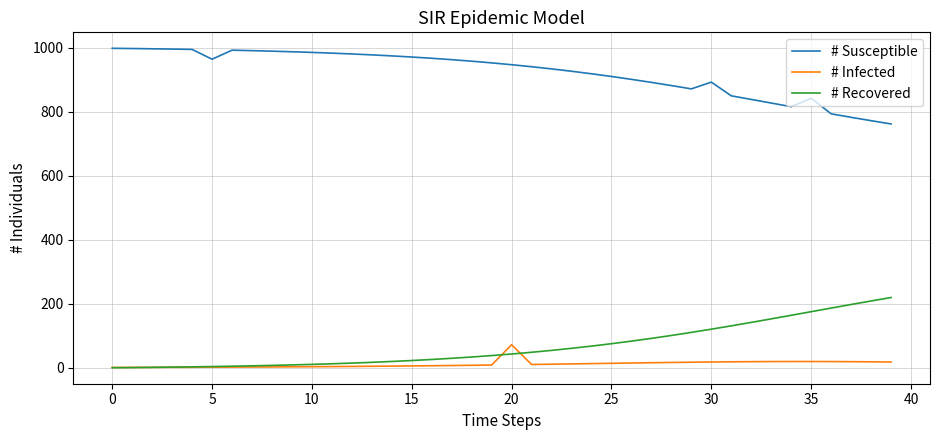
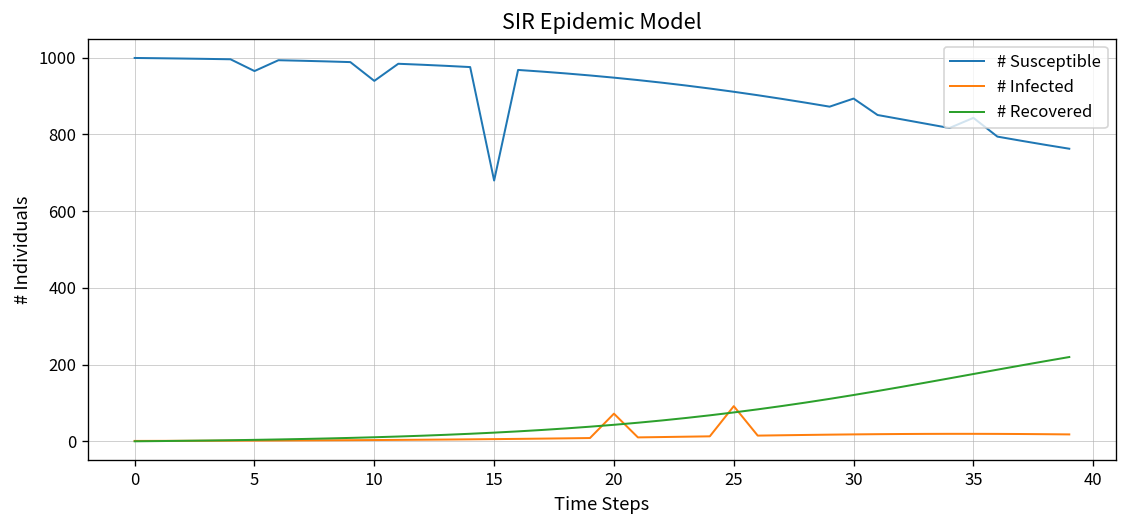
# Susceptible, 10: 990 -> 940
# Susceptible, 15: 970 -> 680
# Infected, 25: 10 -> 90
